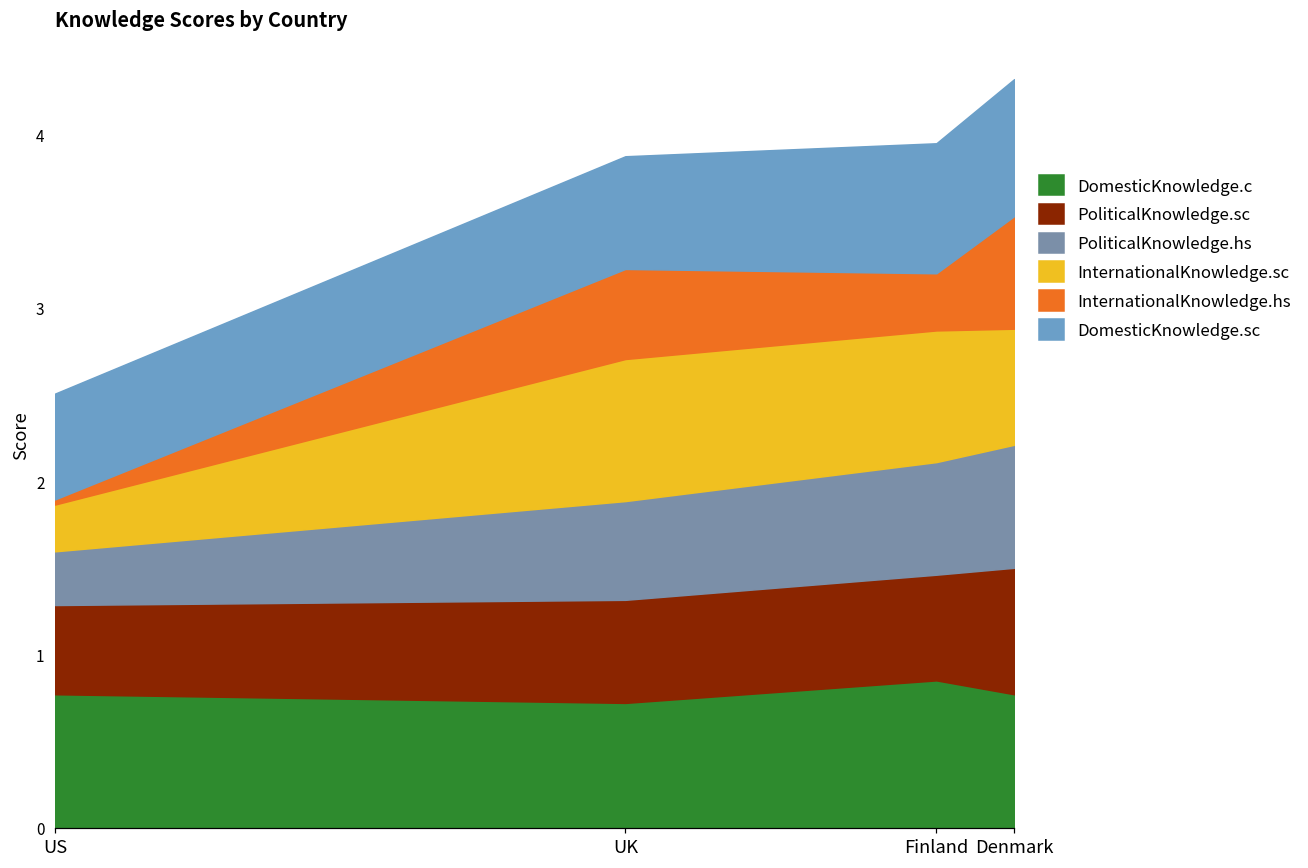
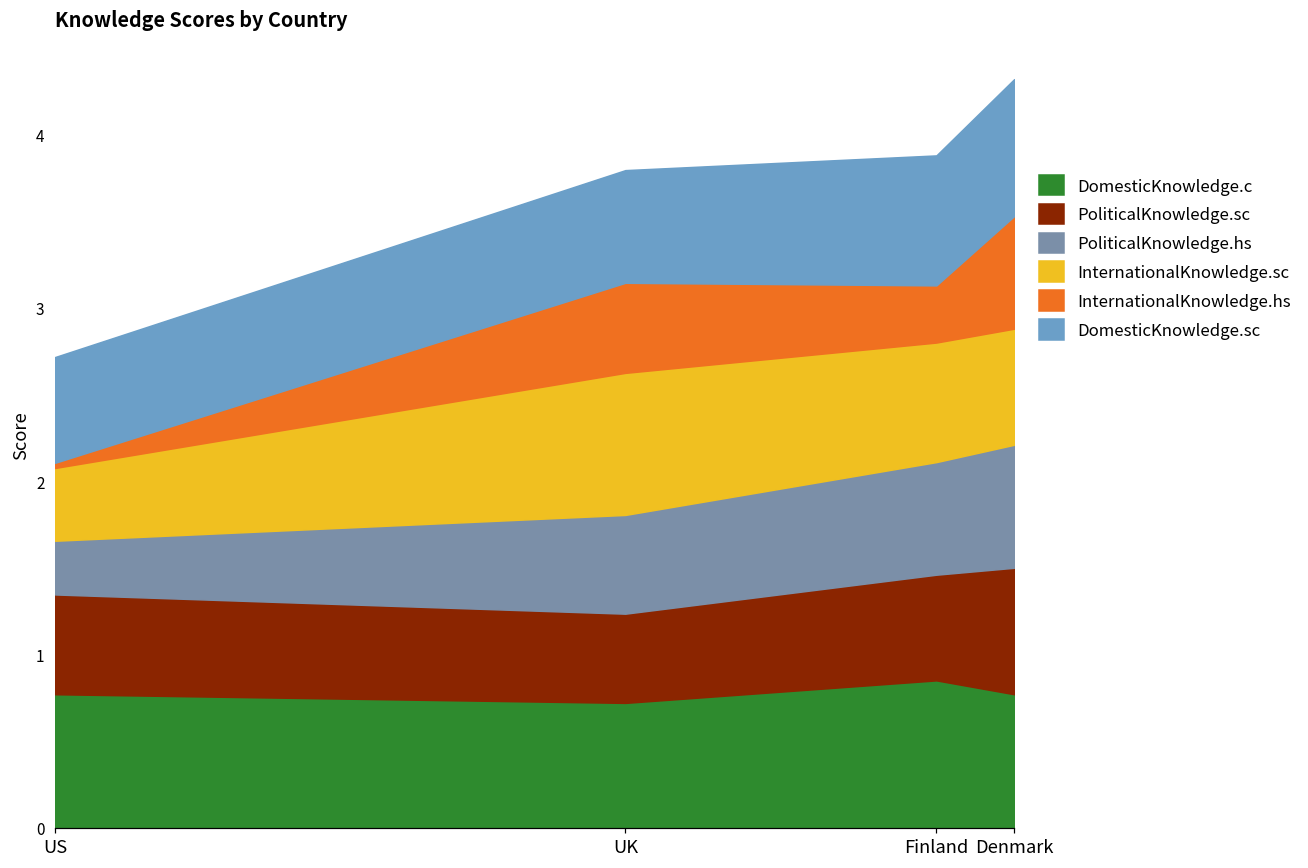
PoliticalKnowledge.sc, US: 0.52 -> 0.58
InternationalKnowledge.sc, US: 0.27 -> 0.42
PoliticalKnowledge.sc, UK: 0.60 -> 0.51
InternationalKnowledge.sc, Finland: 0.76 -> 0.69
